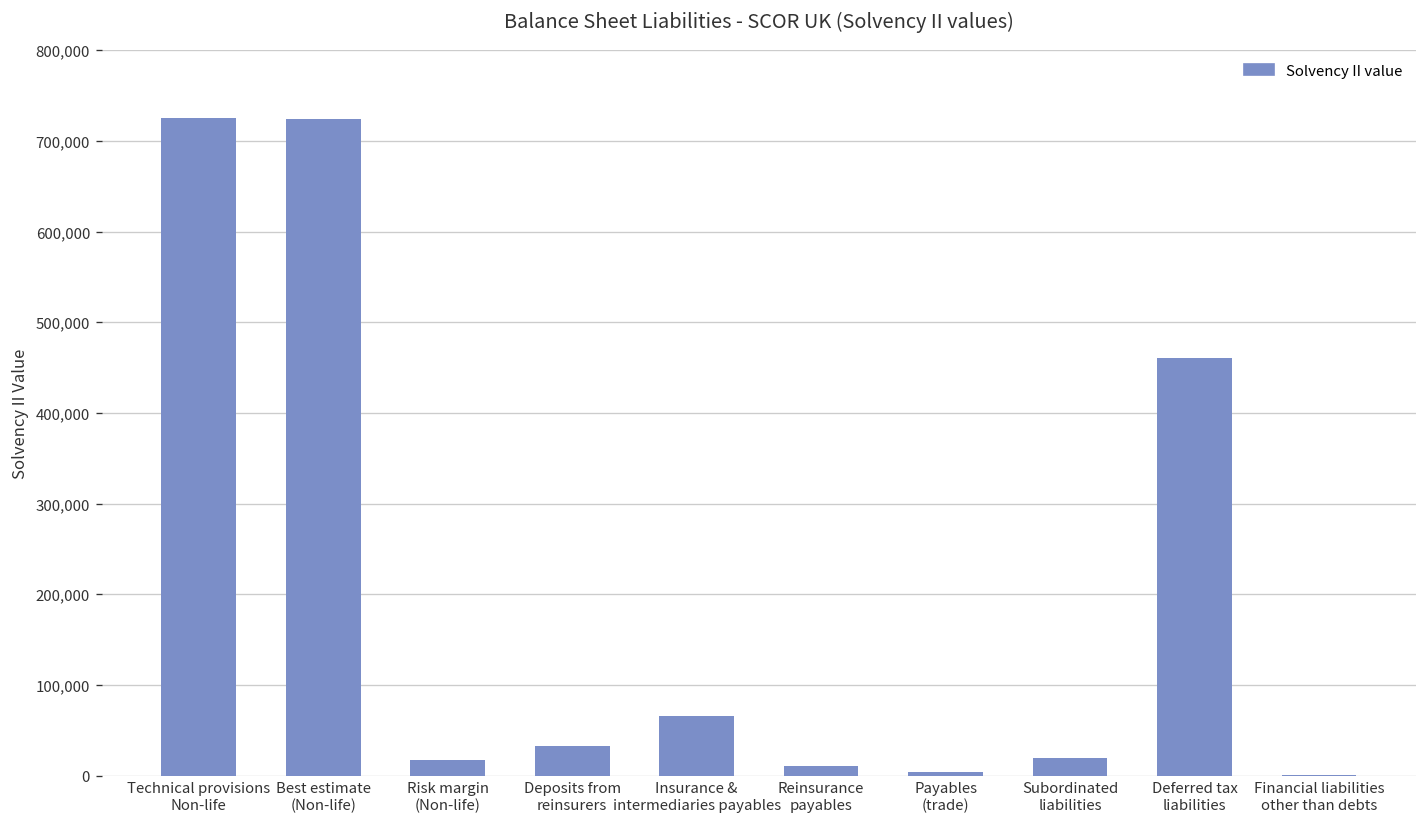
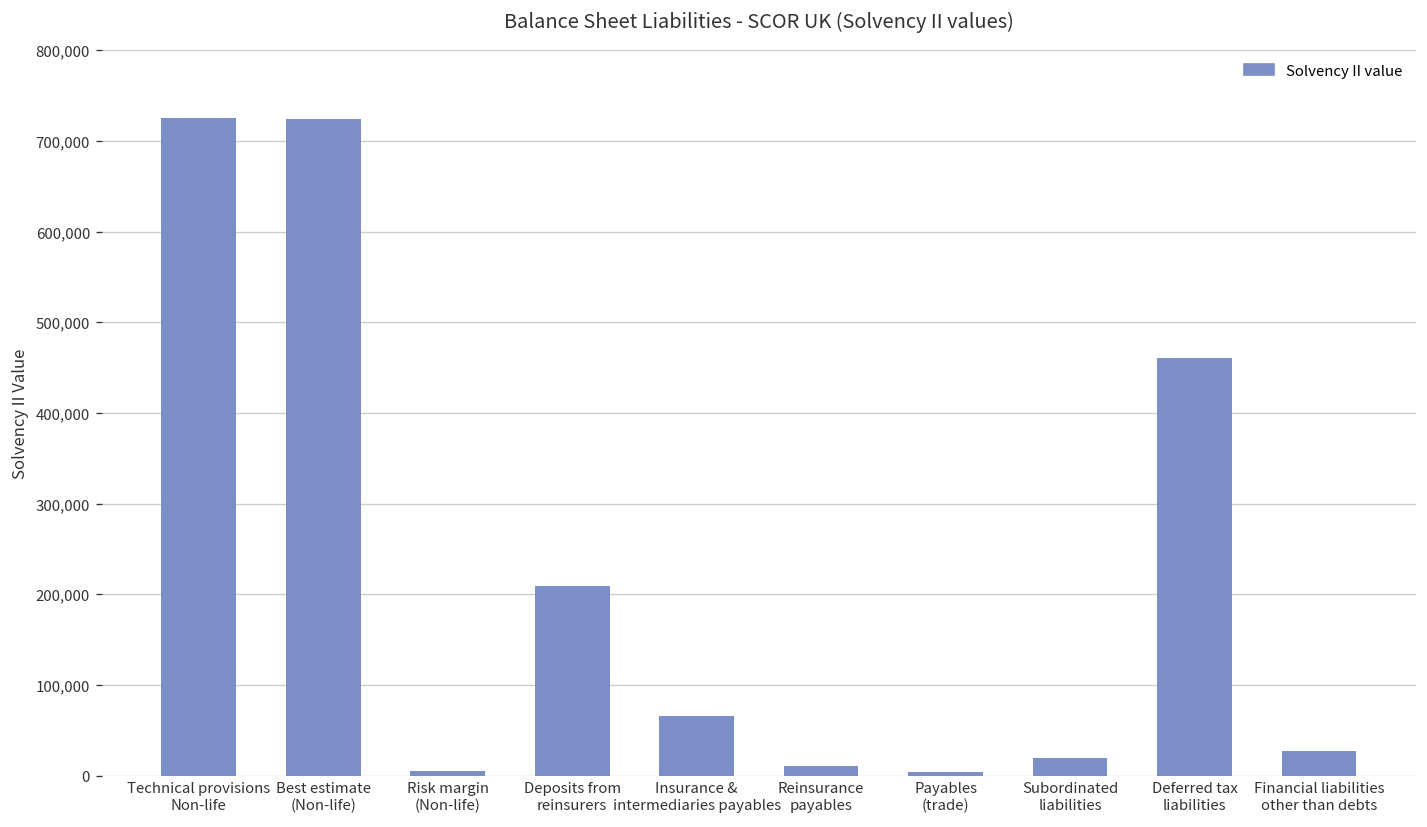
Risk margin (Non-life): 20,000 -> 10,000
Deposits from reinsurers: 30,000 -> 210,000
Financial liabilities other than debts: 0 -> 30,000
